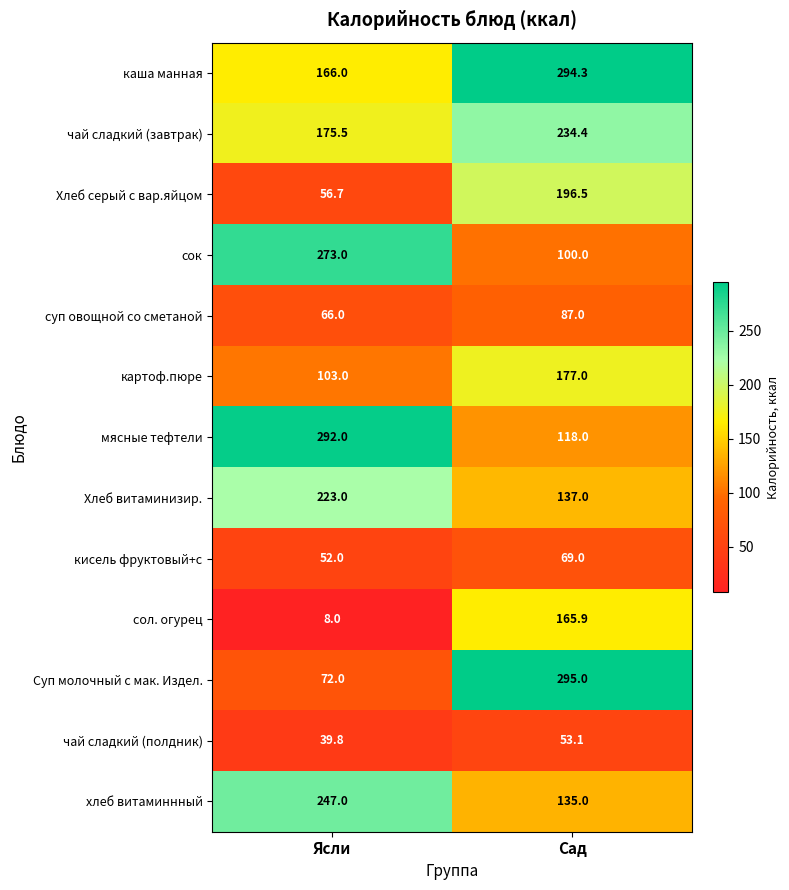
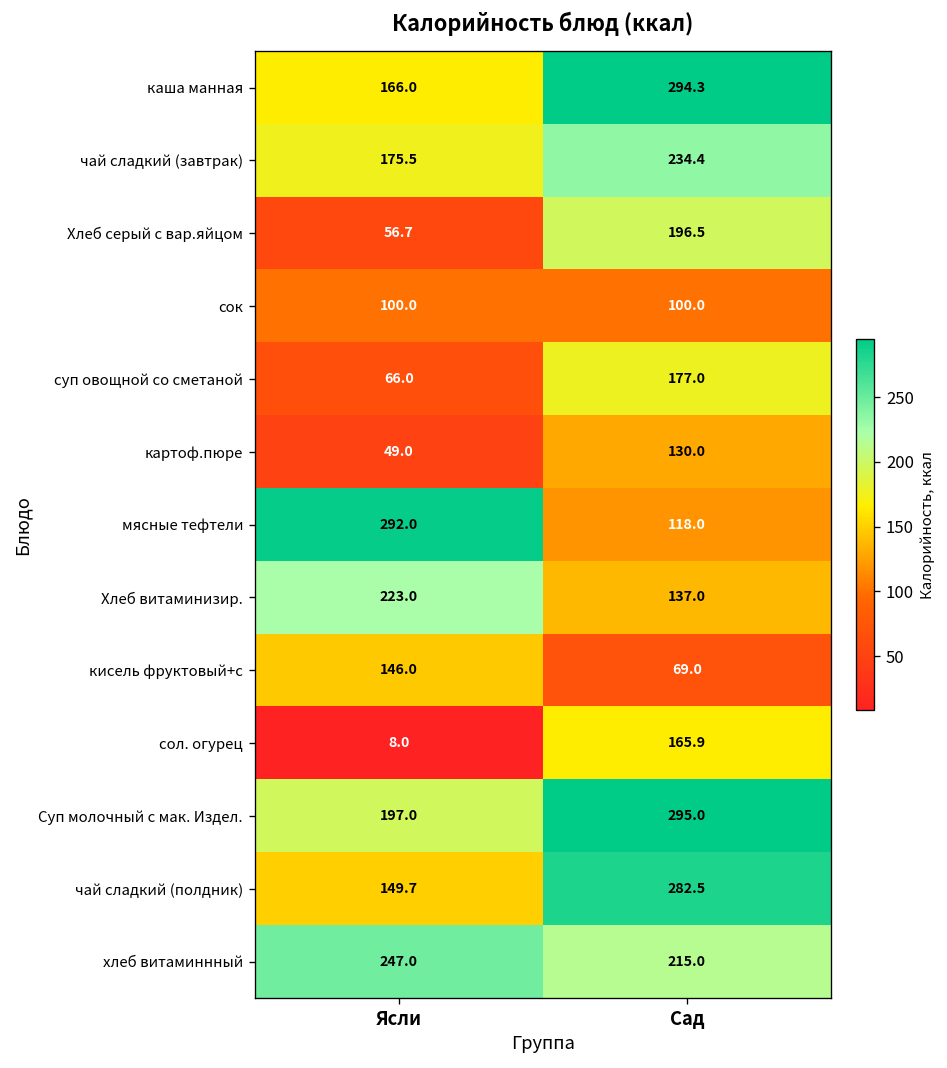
сок, Ясли: 273.0 -> 100.0
суп овощной со сметаной, Сад: 87.0 -> 177.0
картоф.пюре, Ясли: 103.0 -> 49.0
картоф.пюре, Сад: 177.0 -> 130.0
кисель фруктовый+с, Ясли: 52.0 -> 146.0
Суп молочный с мак. Издел., Ясли: 72.0 -> 197.0
чай сладкий (полдник), Ясли: 39.8 -> 149.7
чай сладкий (полдник), Сад: 53.1 -> 282.5
хлеб витаминнный, Сад: 135.0 -> 215.0
